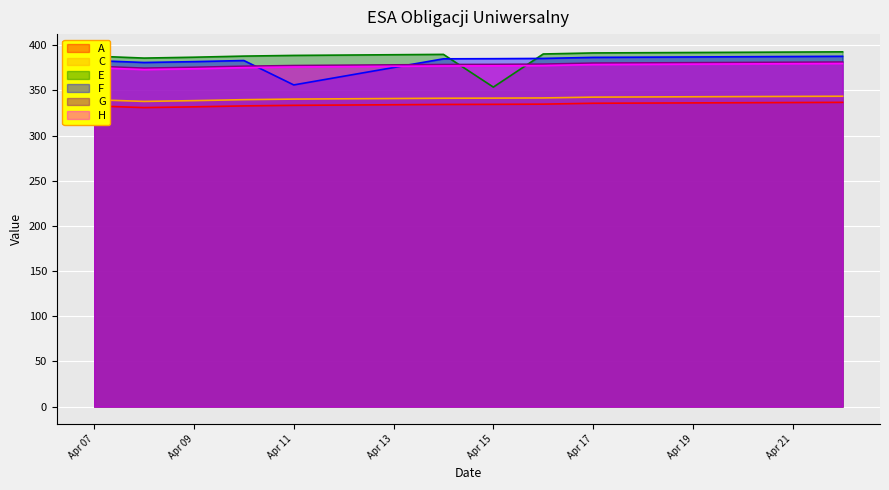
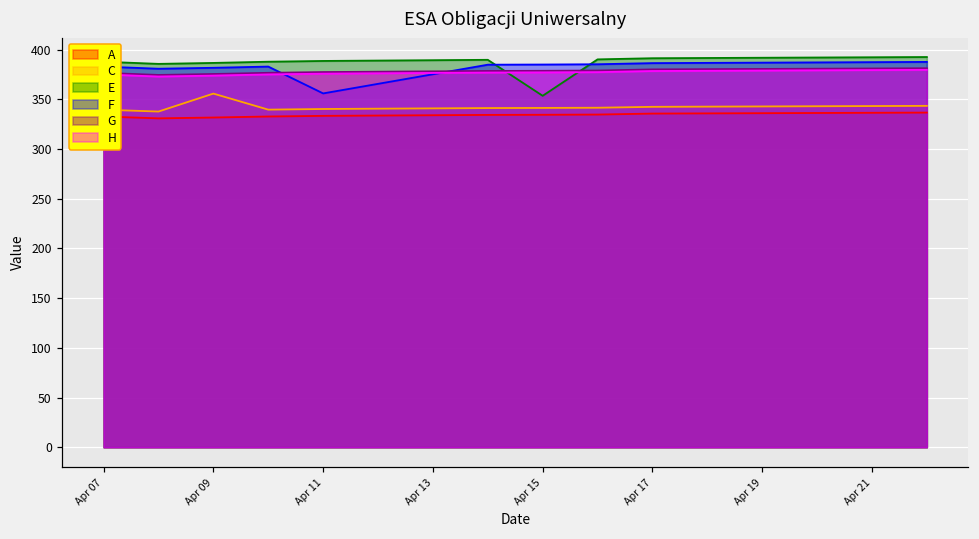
C, Apr 09: 340 -> 360
